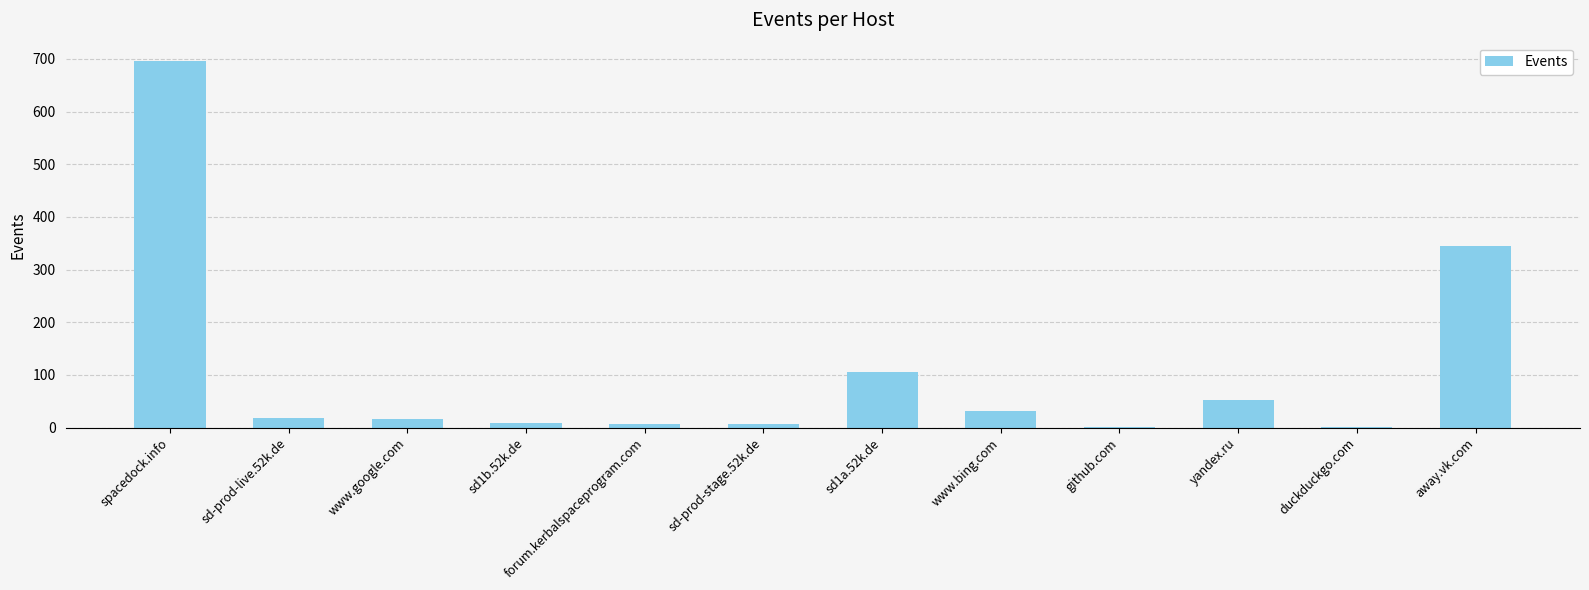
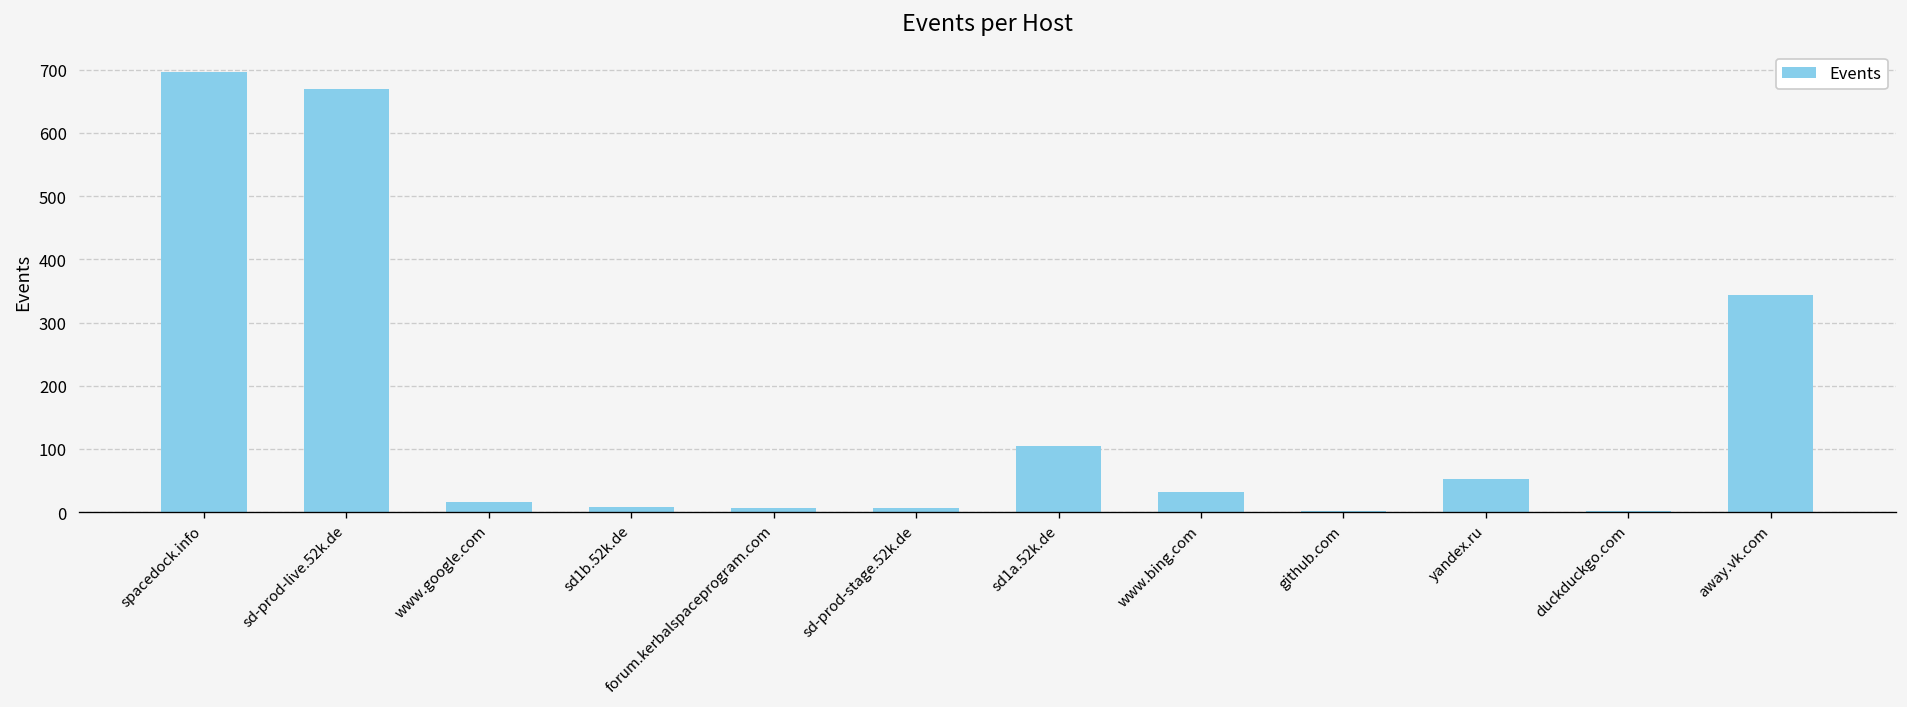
sd-prod-live.52k.de: 20 -> 670
